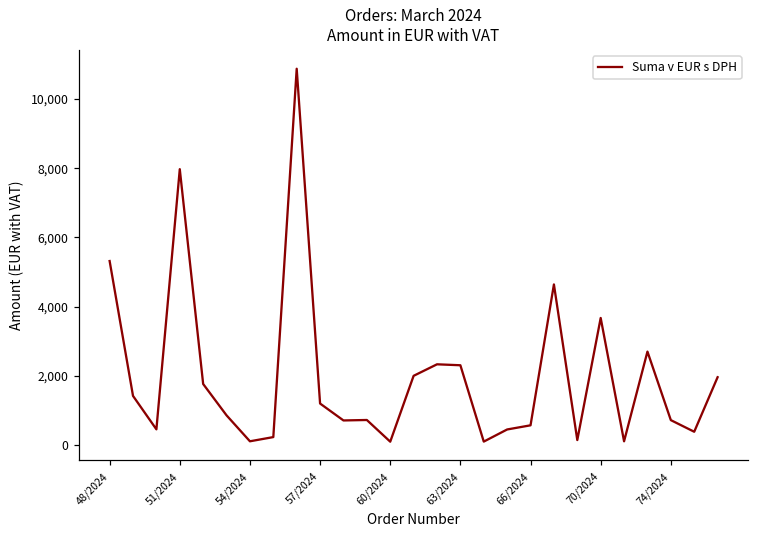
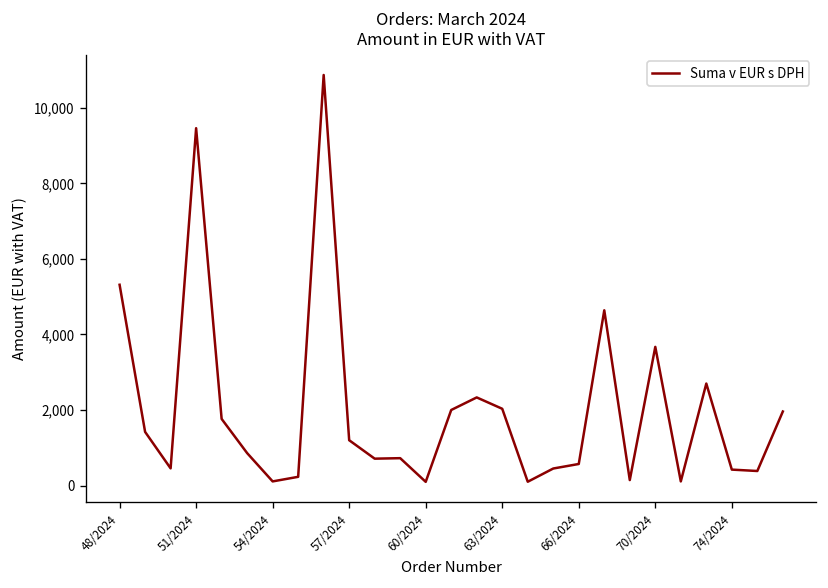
51/2024: 8,000 -> 9,500
63/2024: 2,300 -> 2,000
74/2024: 700 -> 400
